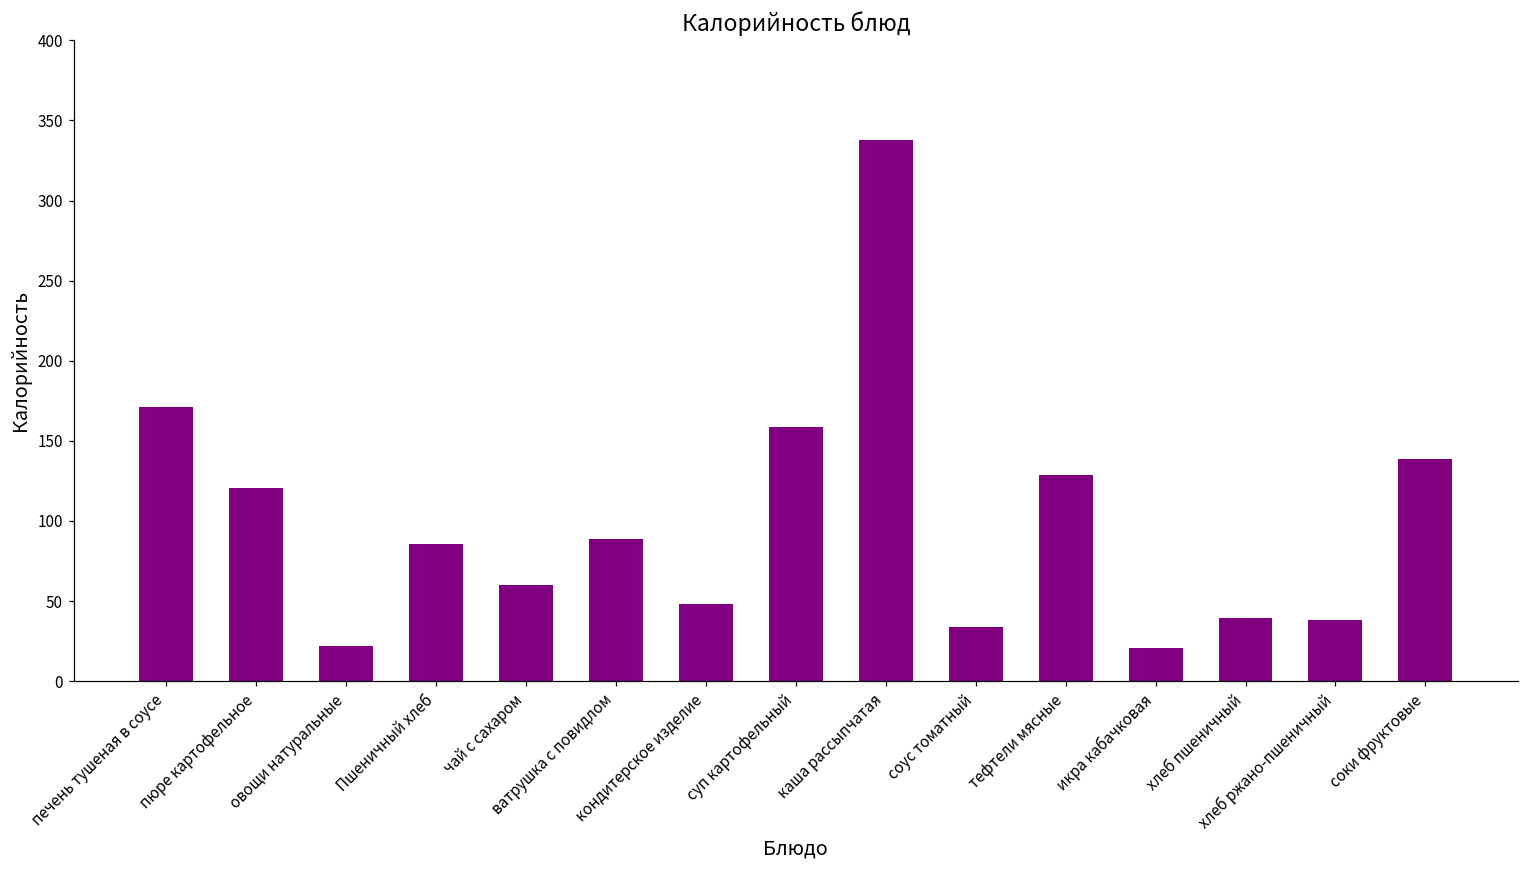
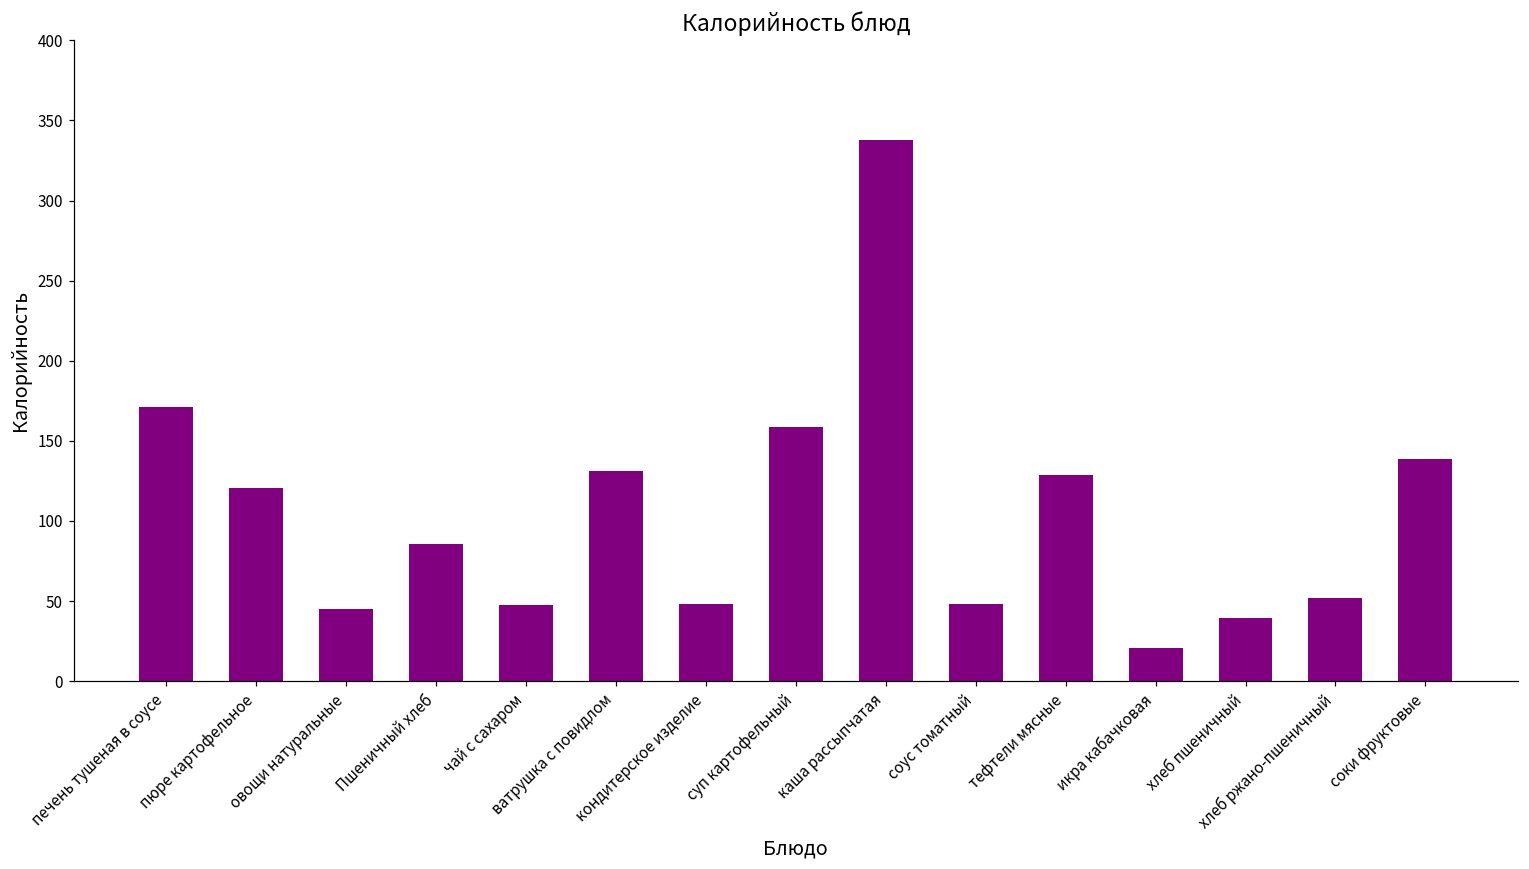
овощи натуральные: 22 -> 45
чай с сахаром: 60 -> 48
ватрушка с повидлом: 89 -> 131
соус томатный: 34 -> 48
хлеб ржано-пшеничный: 38 -> 52
